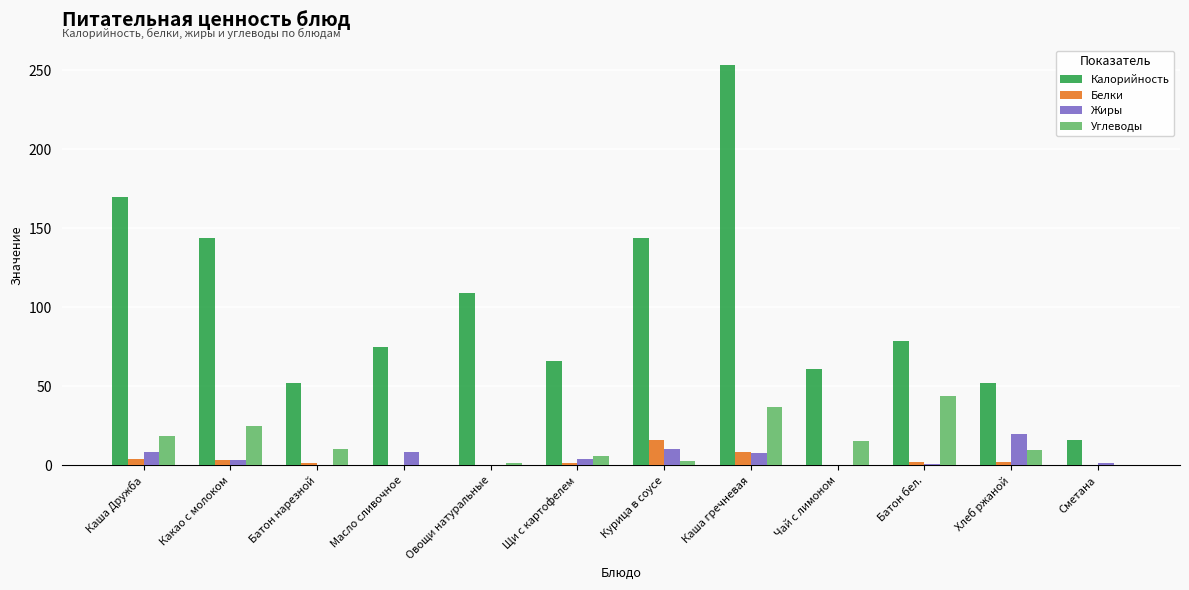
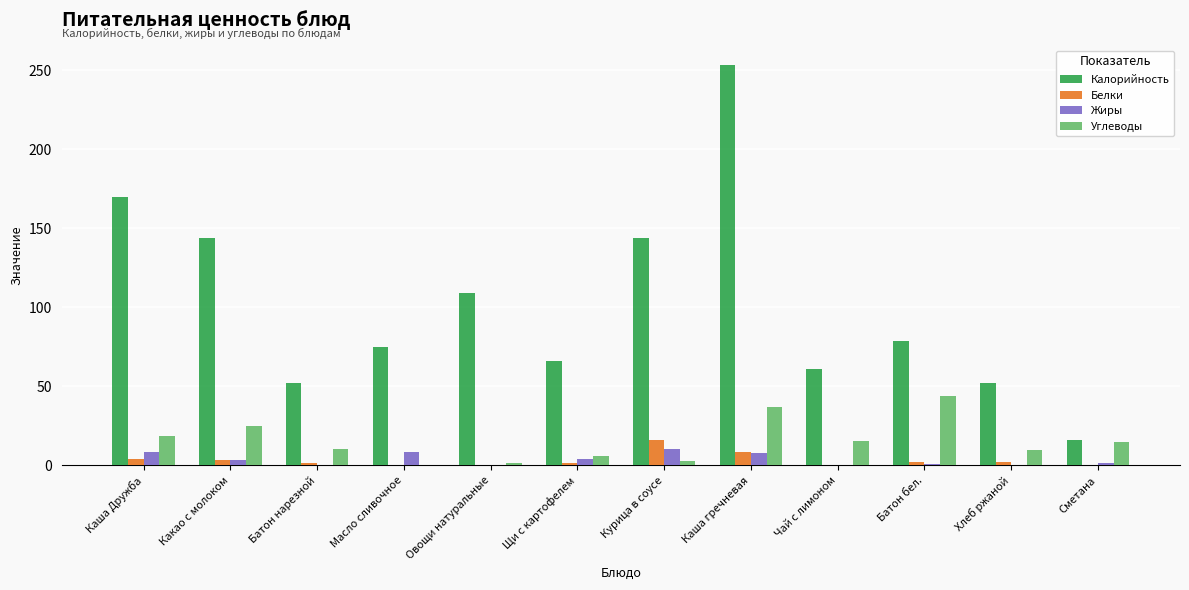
Жиры, Хлеб ржаной: 20 -> 0
Углеводы, Сметана: 0 -> 15
